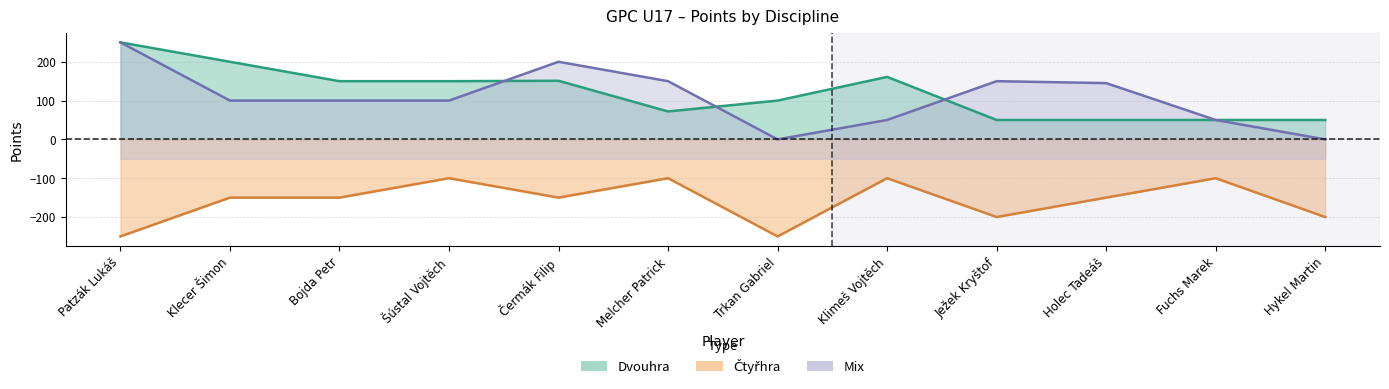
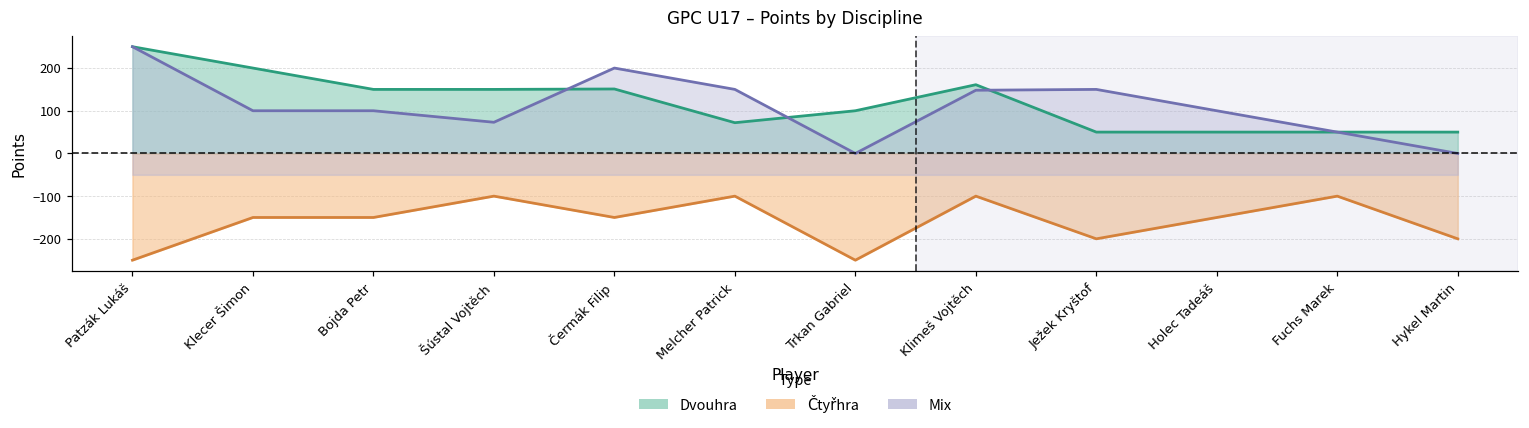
Mix, Šústal Vojtěch: 100 -> 70
Mix, Klimeš Vojtěch: 50 -> 150
Mix, Holec Tadeáš: 150 -> 100
